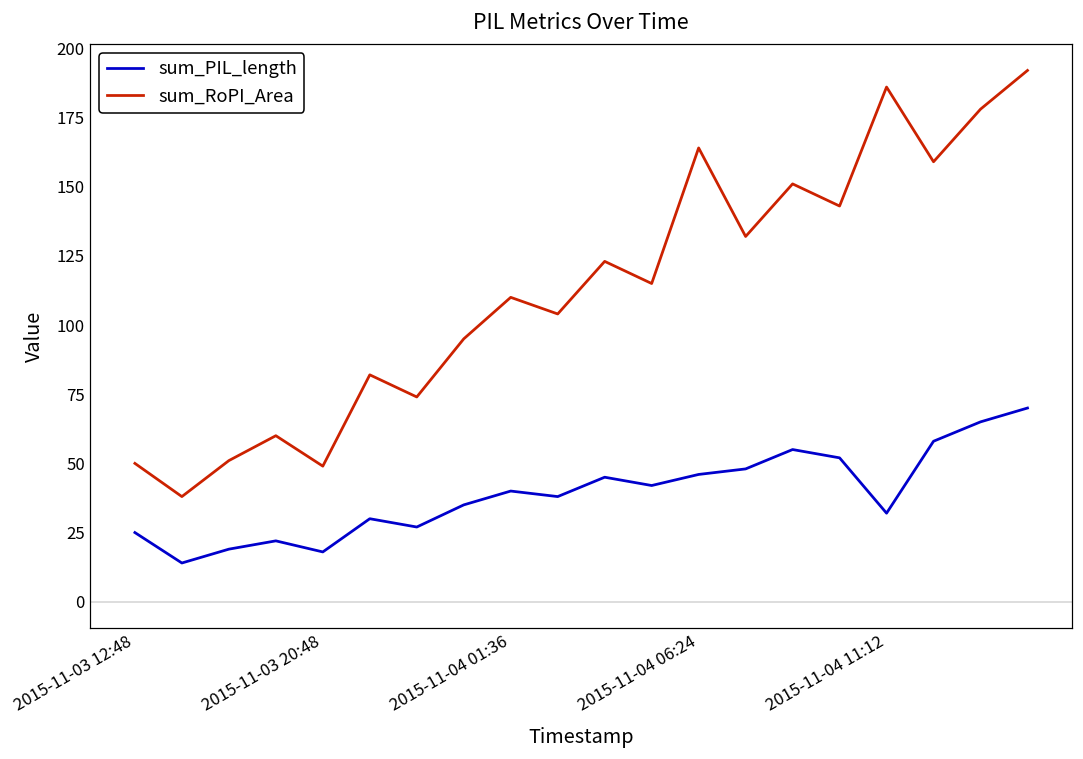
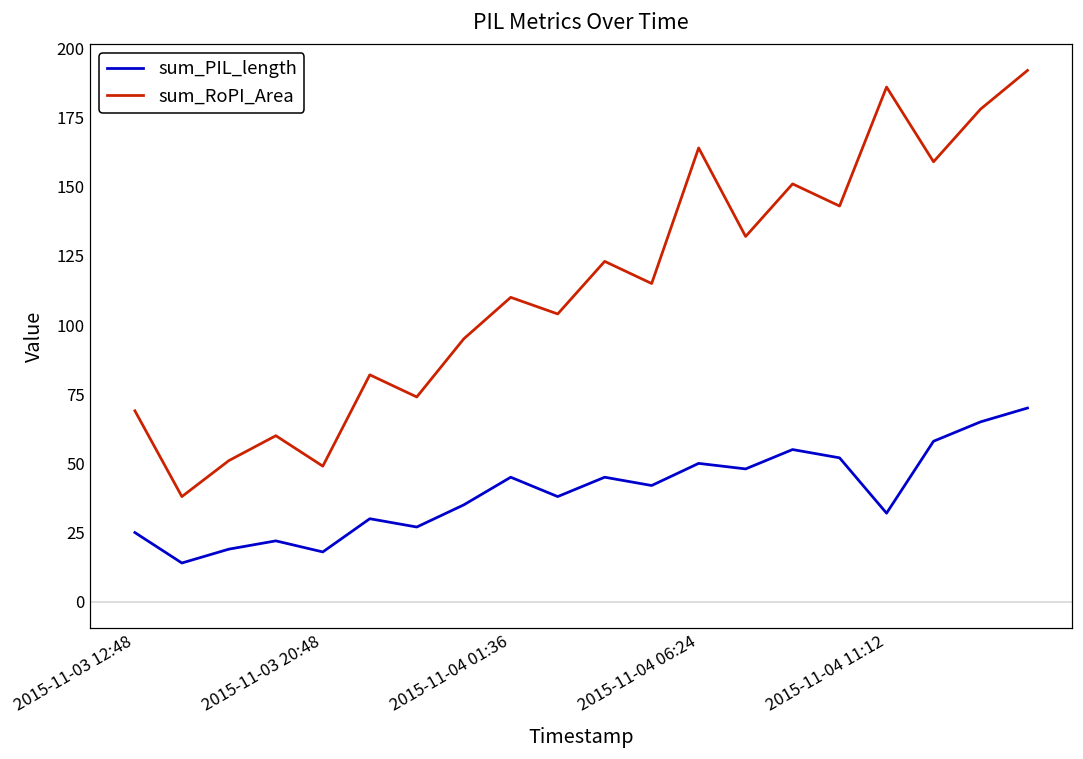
sum_RoPI_Area, 2015-11-03 12:48: 50 -> 69
sum_PIL_length, 2015-11-04 01:36: 40 -> 45
sum_PIL_length, 2015-11-04 06:24: 46 -> 50
